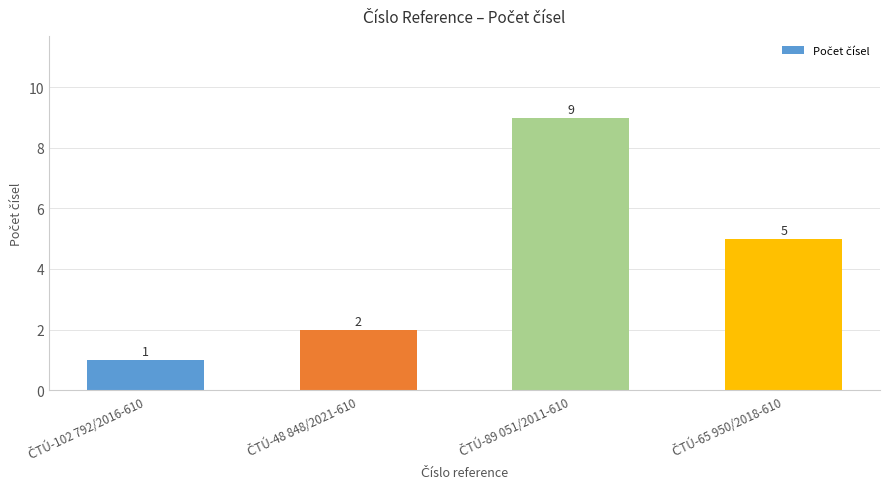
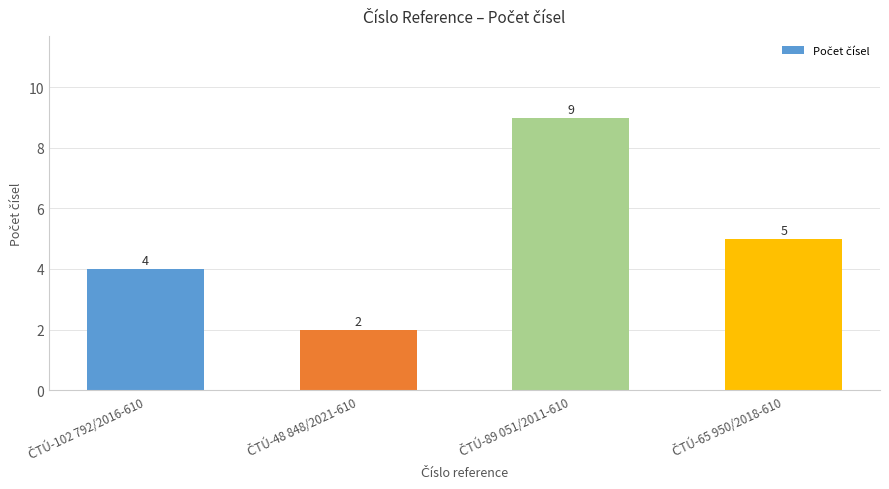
ČTÚ-102 792/2016-610: 1 -> 4
